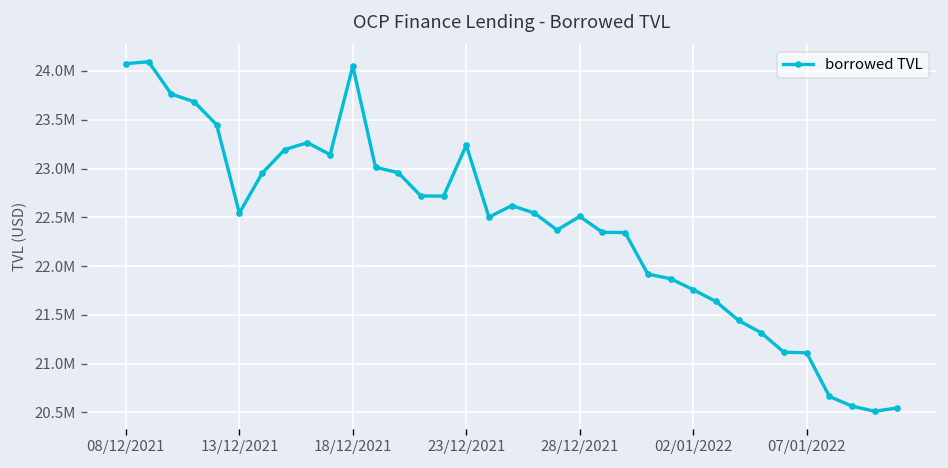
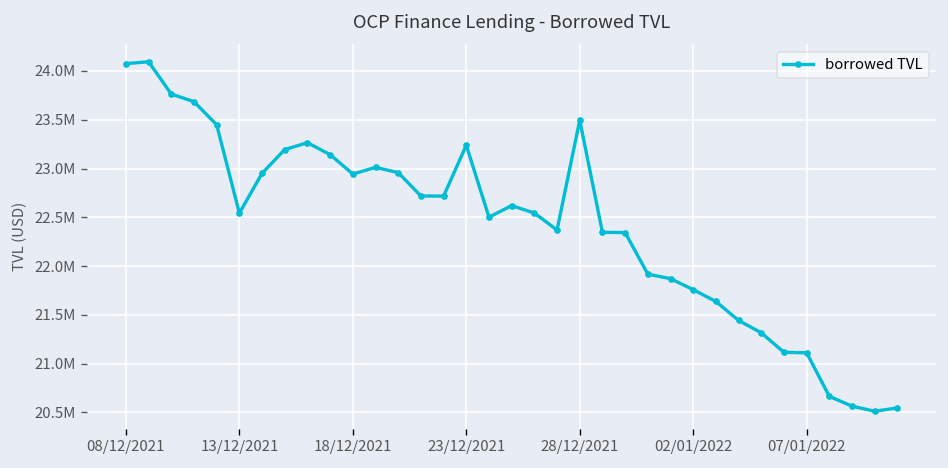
18/12/2021: 24000000 -> 22900000
28/12/2021: 22500000 -> 23500000
